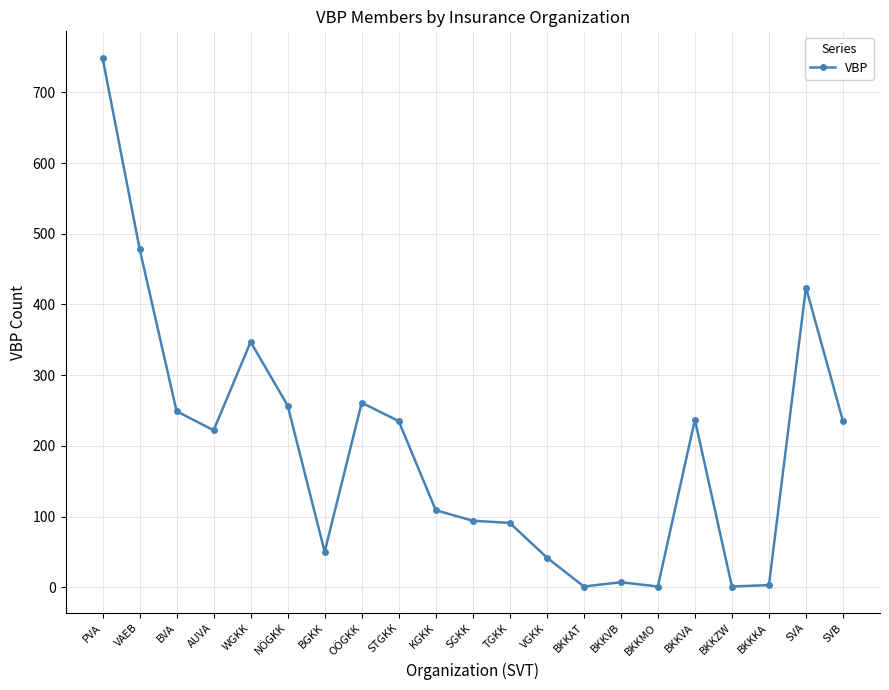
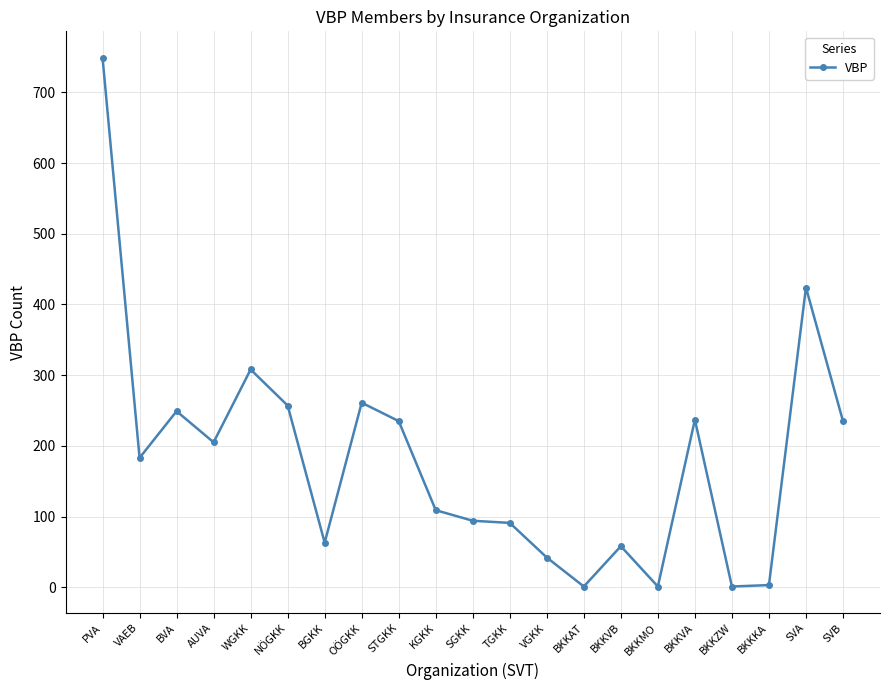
VAEB: 480 -> 180
AUVA: 220 -> 210
WGKK: 350 -> 310
BGKK: 50 -> 60
BKKVB: 10 -> 60
